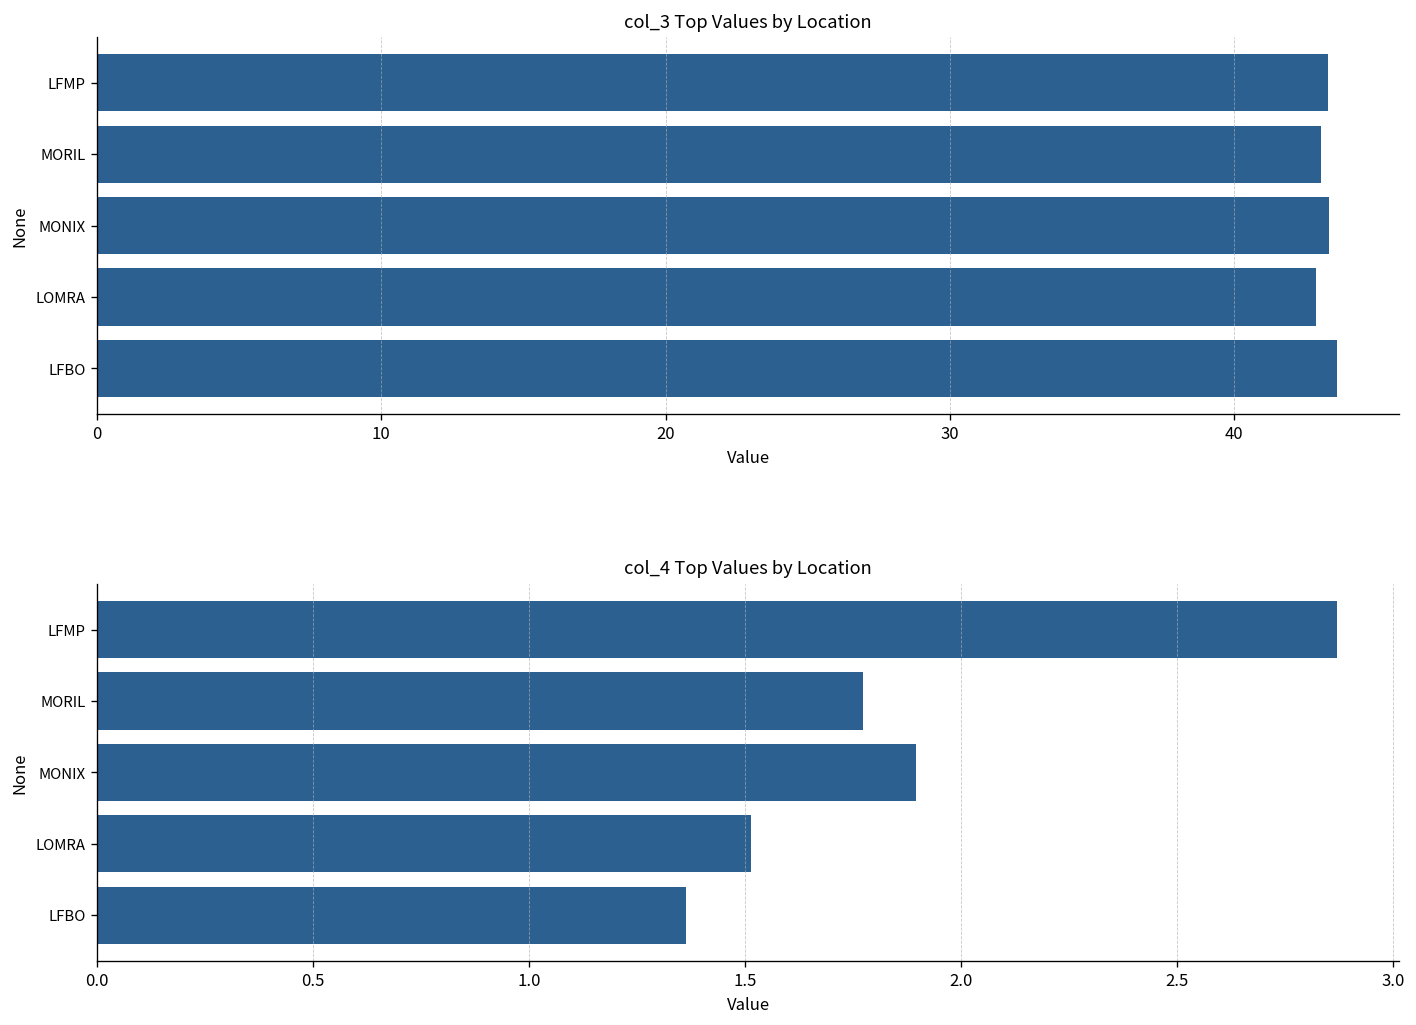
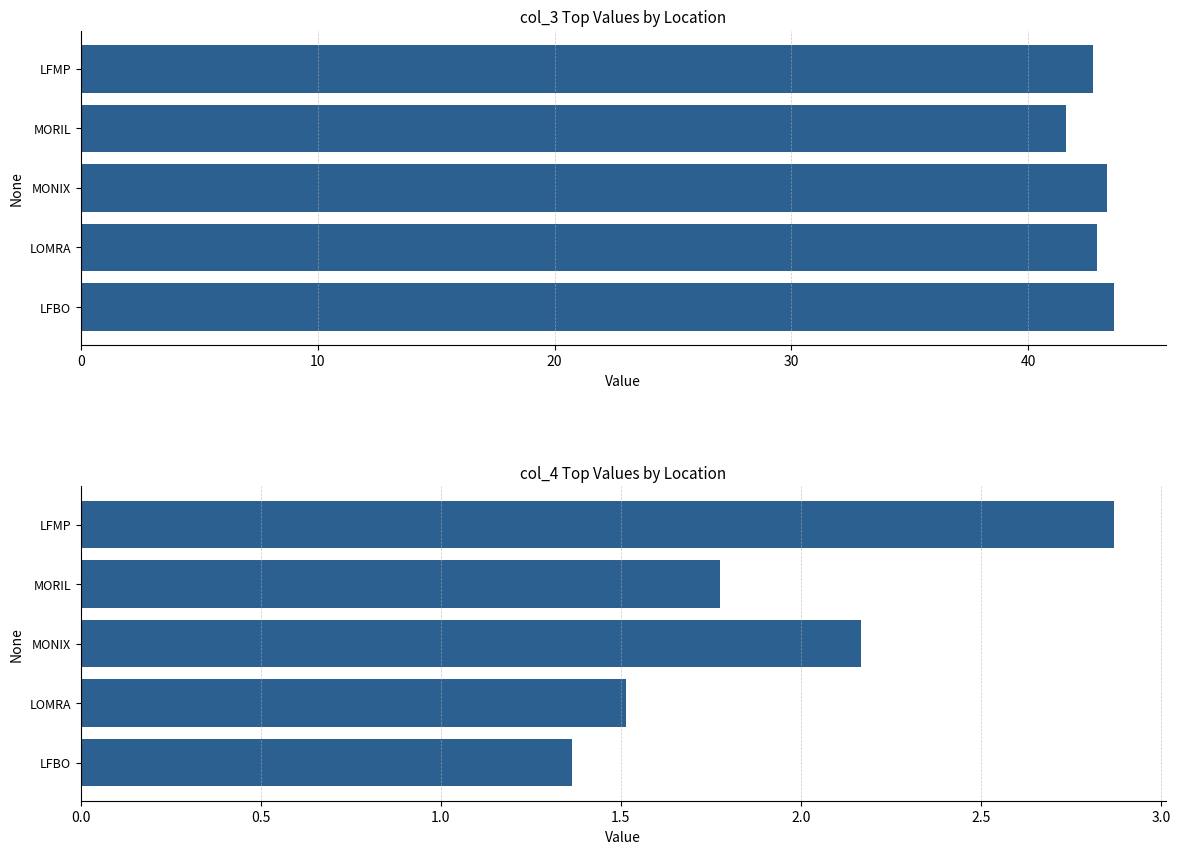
col_3 Top Values by Location, LFMP: 43.3 -> 42.7
col_3 Top Values by Location, MORIL: 43.1 -> 41.6
col_4 Top Values by Location, MONIX: 1.90 -> 2.17
